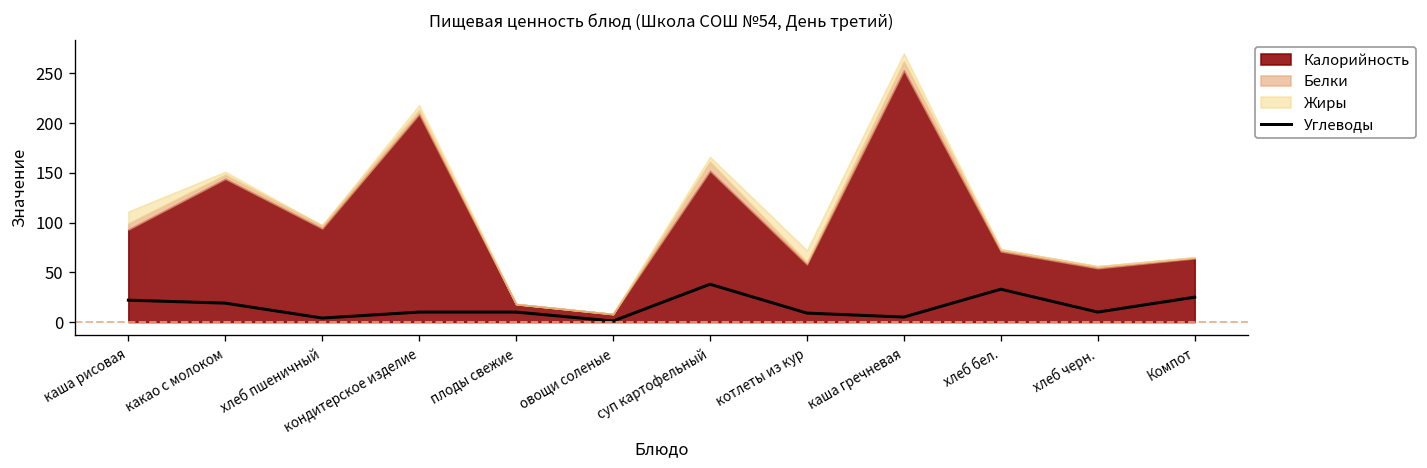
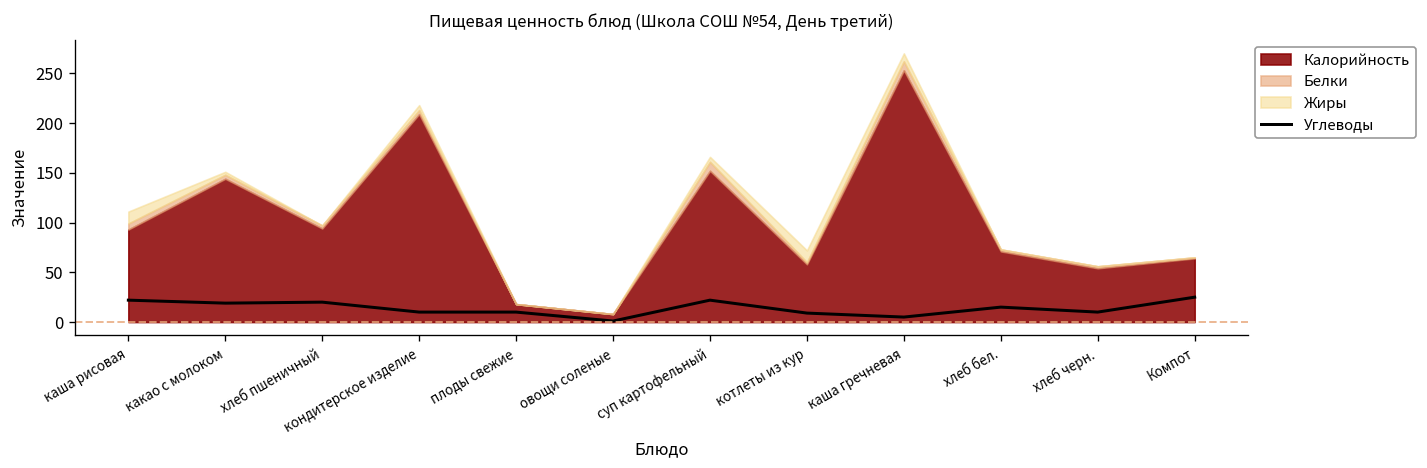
Углеводы, хлеб пшеничный: 0 -> 20
Углеводы, суп картофельный: 40 -> 20
Углеводы, хлеб бел.: 30 -> 20
